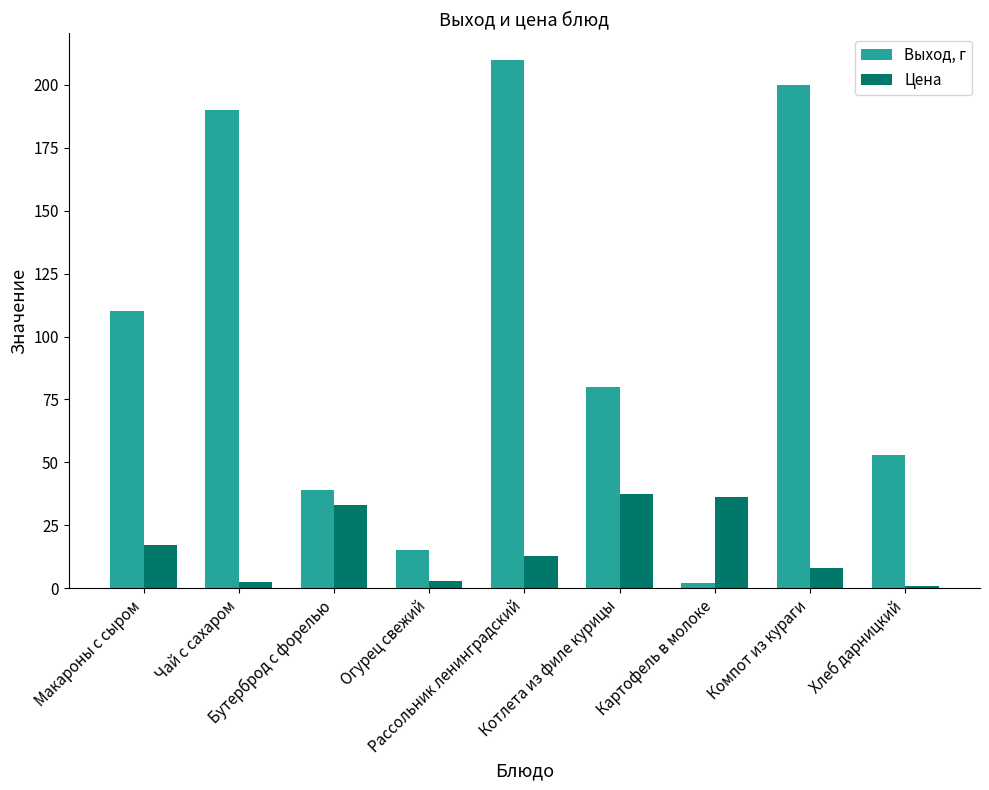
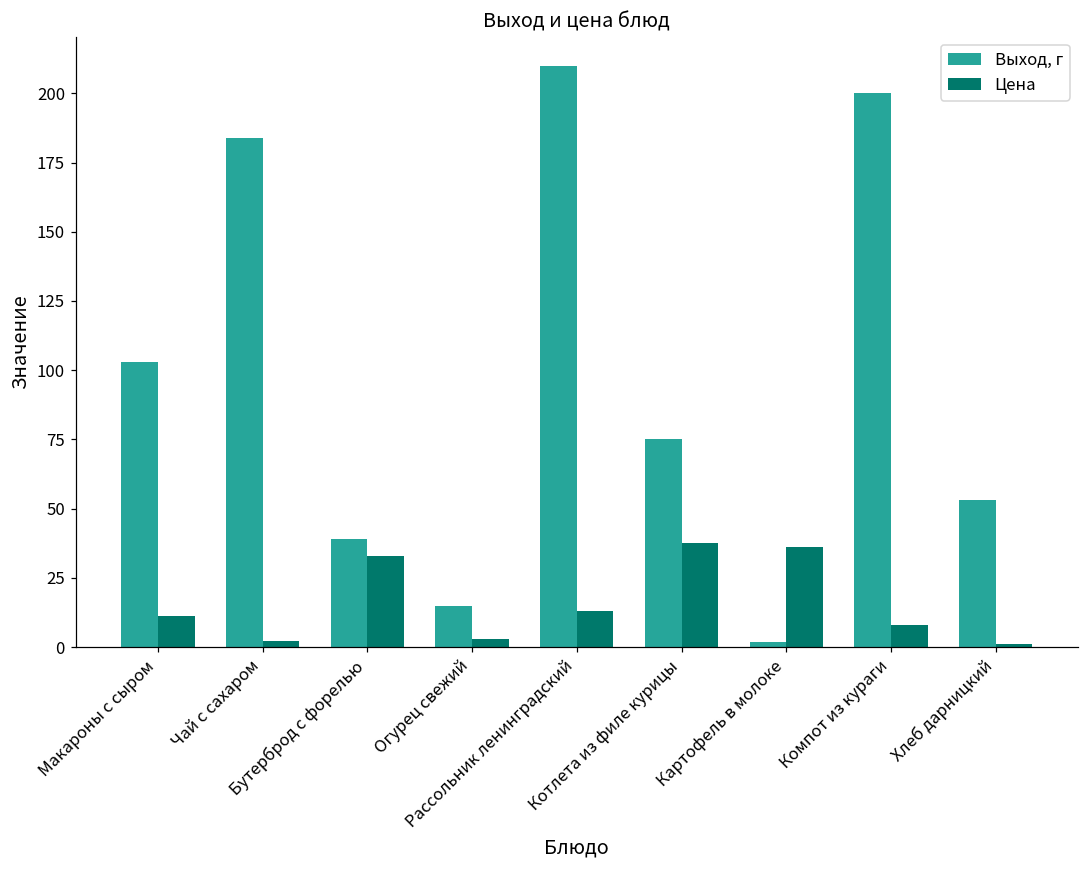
Выход, г, Макароны с сыром: 110 -> 103
Цена, Макароны с сыром: 17 -> 11
Выход, г, Чай с сахаром: 190 -> 184
Выход, г, Котлета из филе курицы: 80 -> 75
